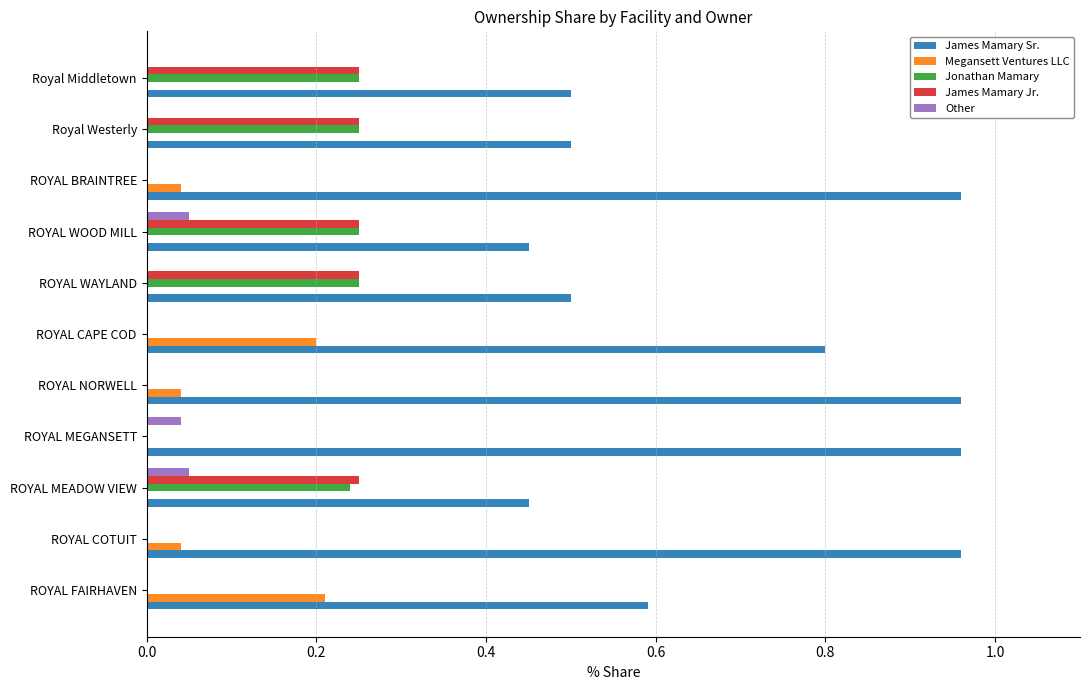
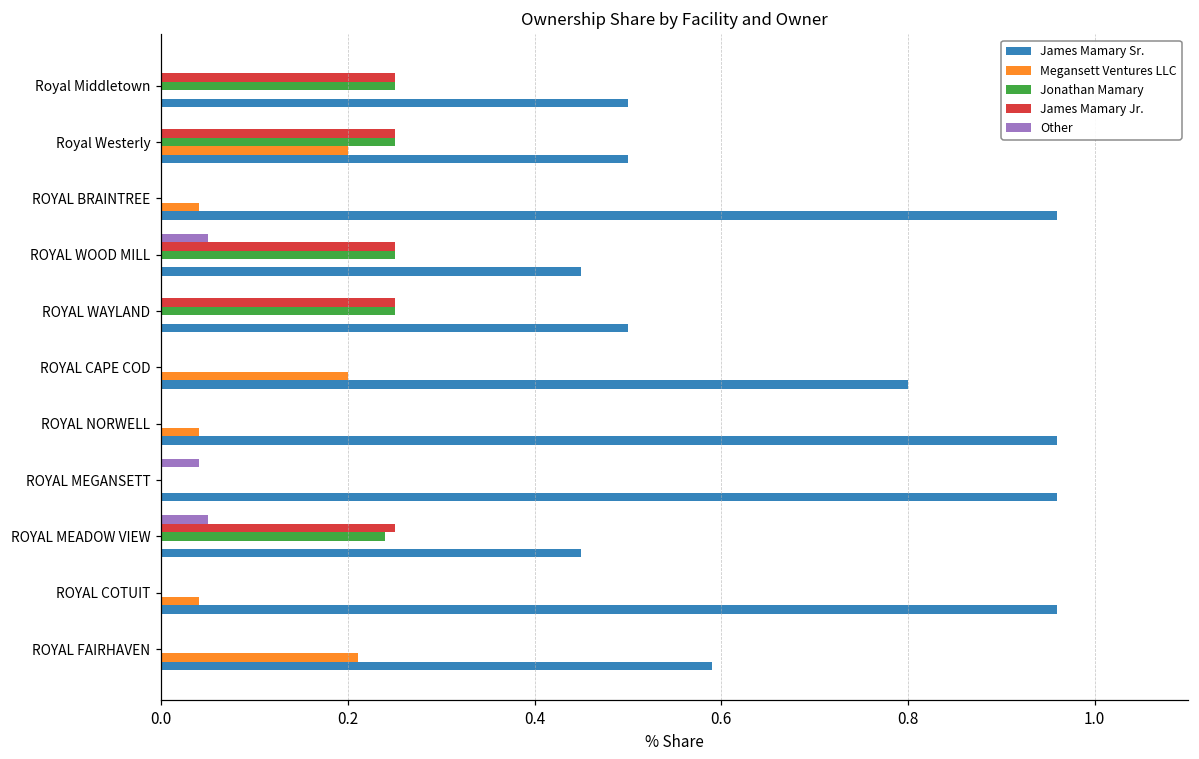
Megansett Ventures LLC, Royal Westerly: 0.0 -> 0.2
